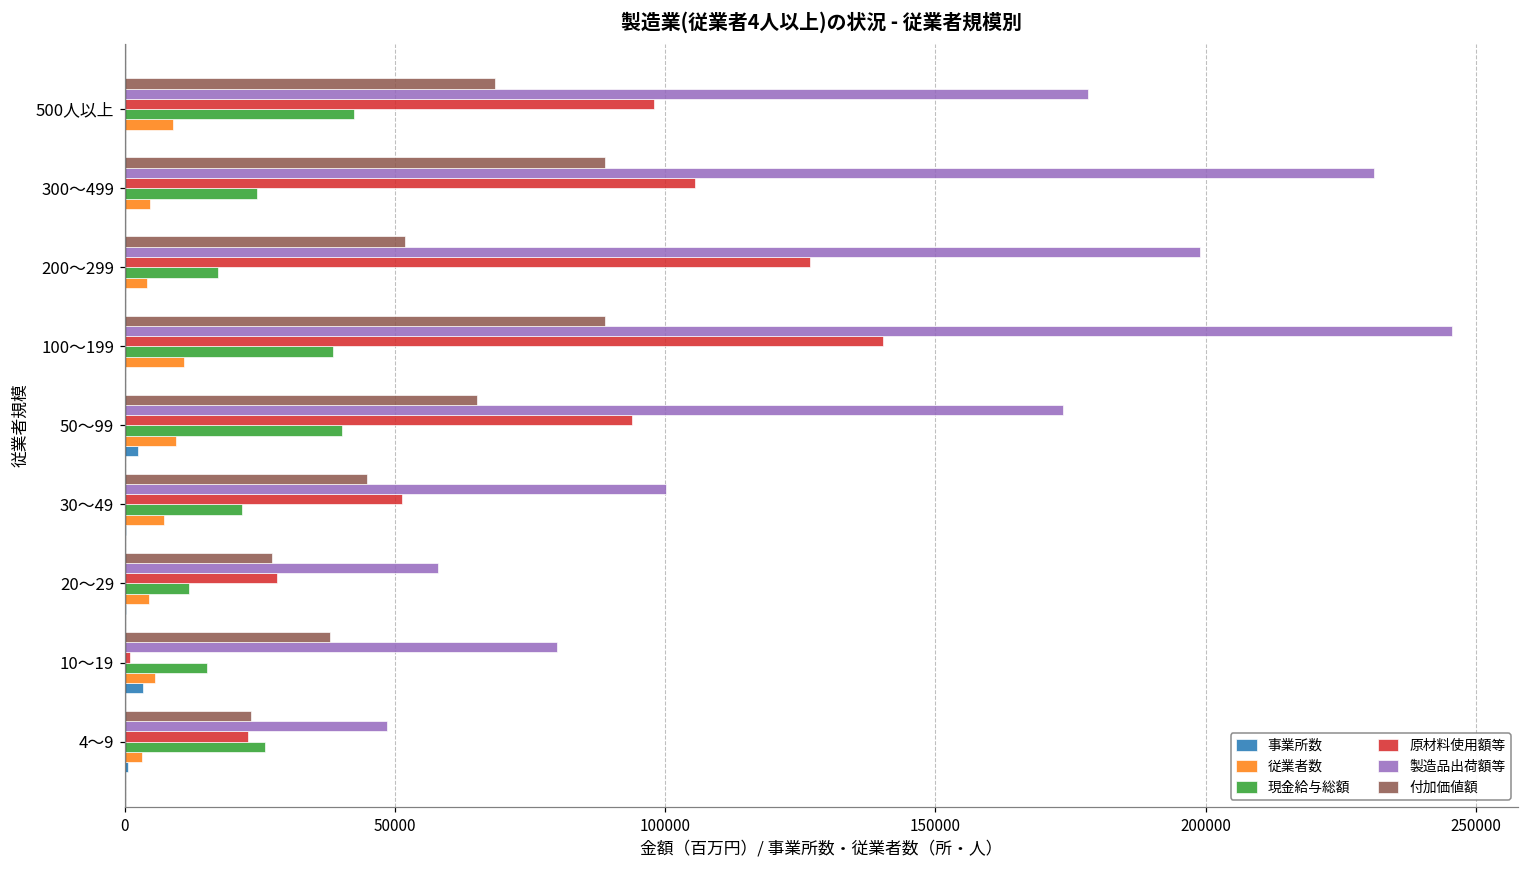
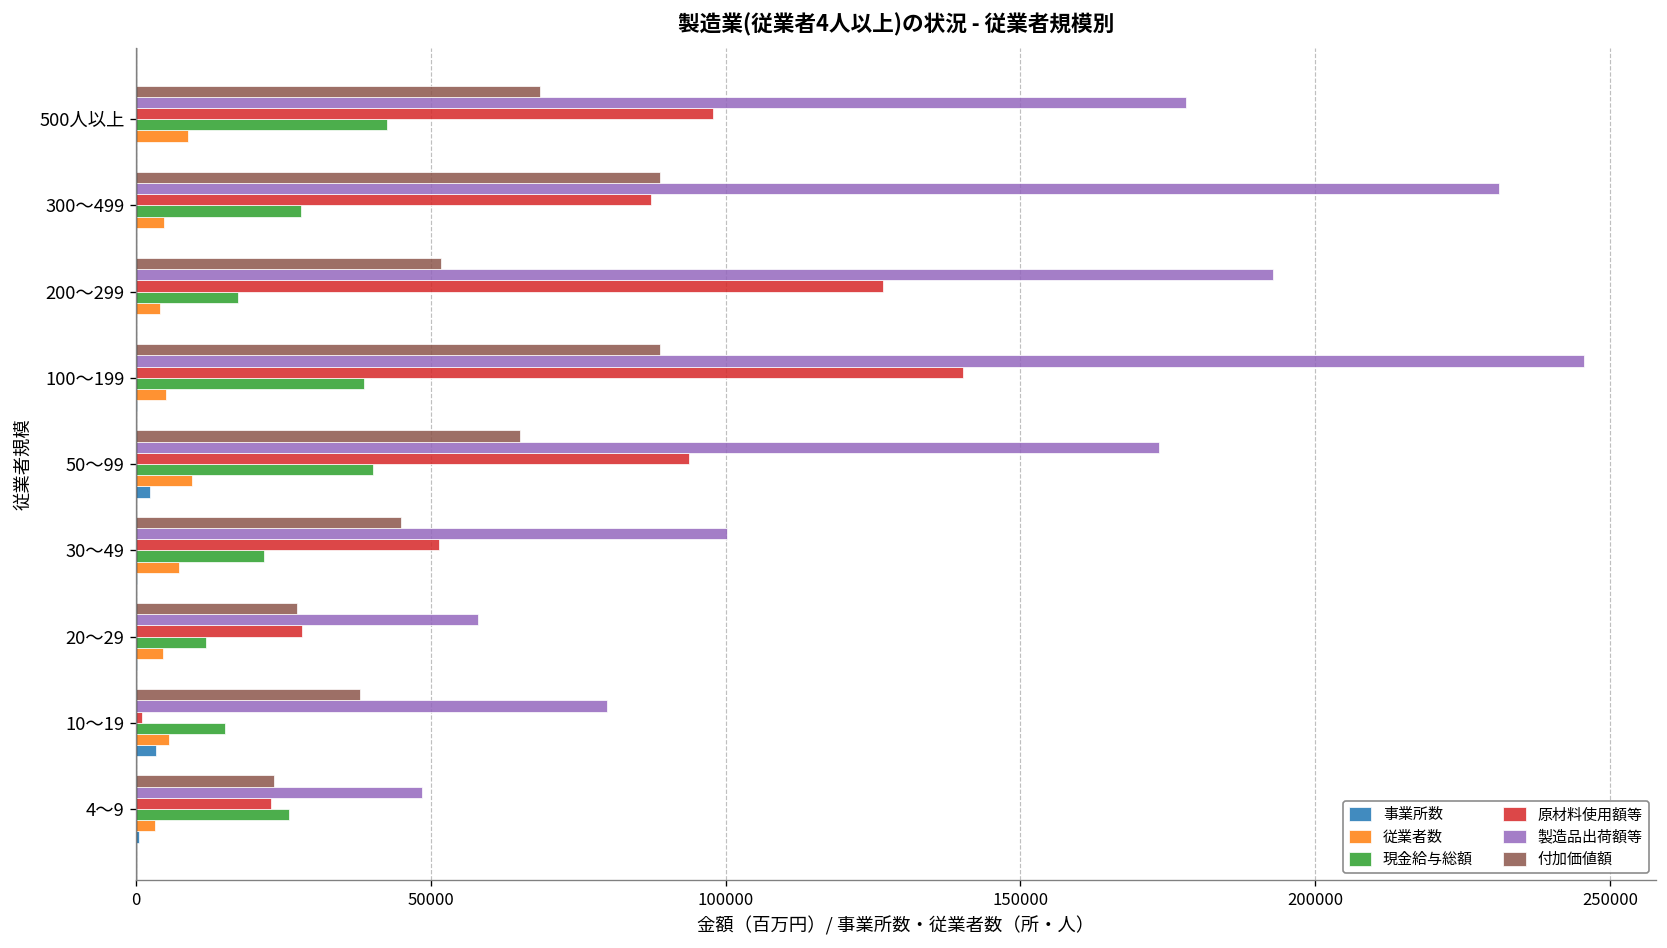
原材料使用額等, 300～499: 105000 -> 87000
現金給与総額, 300～499: 25000 -> 28000
製造品出荷額等, 200～299: 199000 -> 193000
従業者数, 100～199: 11000 -> 5000
